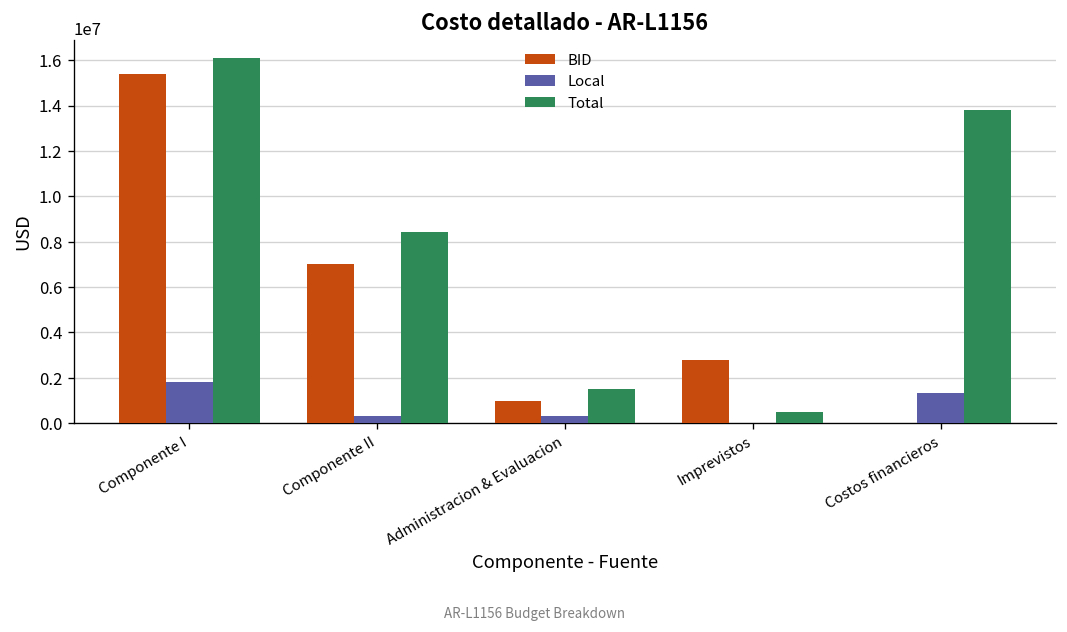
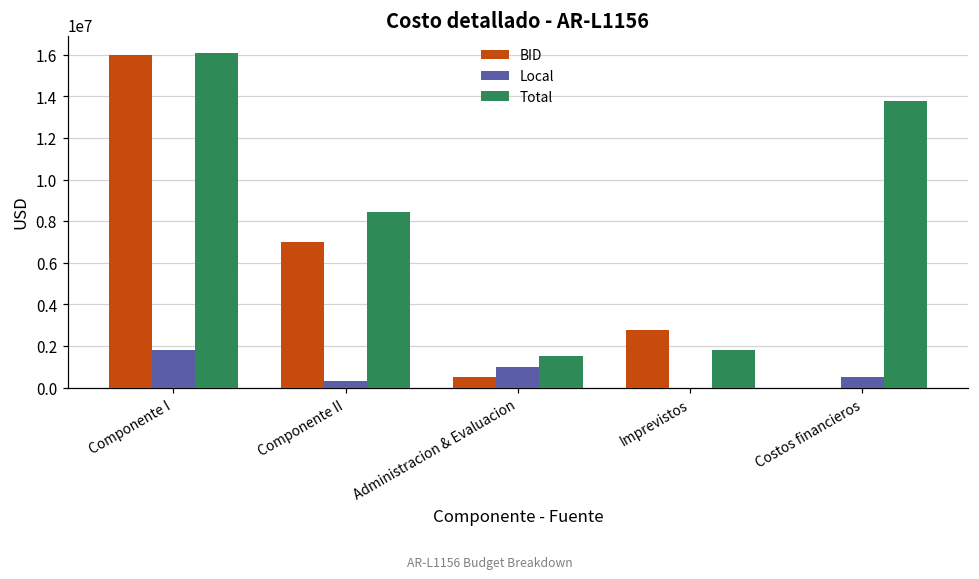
BID, Componente I: 15400000 -> 16000000
BID, Administracion & Evaluacion: 1000000 -> 500000
Local, Administracion & Evaluacion: 300000 -> 1000000
Total, Imprevistos: 500000 -> 1800000
Local, Costos financieros: 1300000 -> 500000
